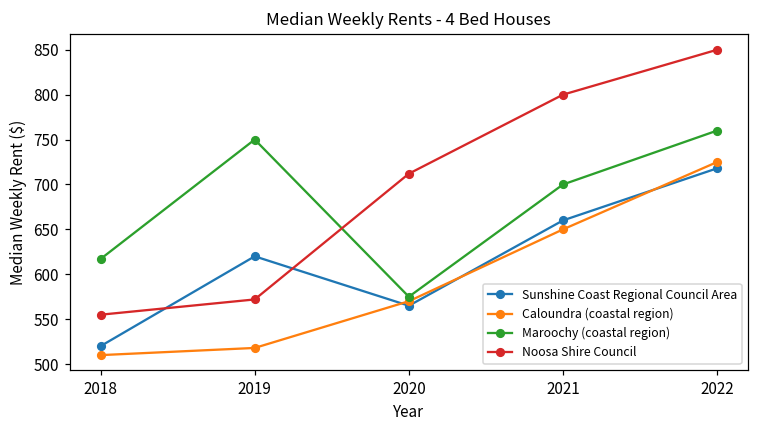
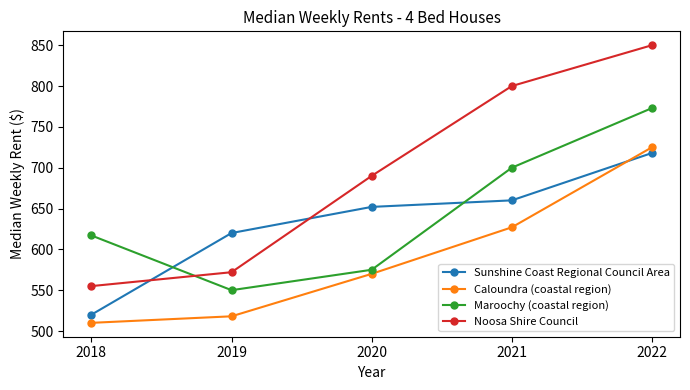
Maroochy (coastal region), 2019: 750 -> 550
Sunshine Coast Regional Council Area, 2020: 570 -> 650
Noosa Shire Council, 2020: 710 -> 690
Caloundra (coastal region), 2021: 650 -> 630
Maroochy (coastal region), 2022: 760 -> 770
